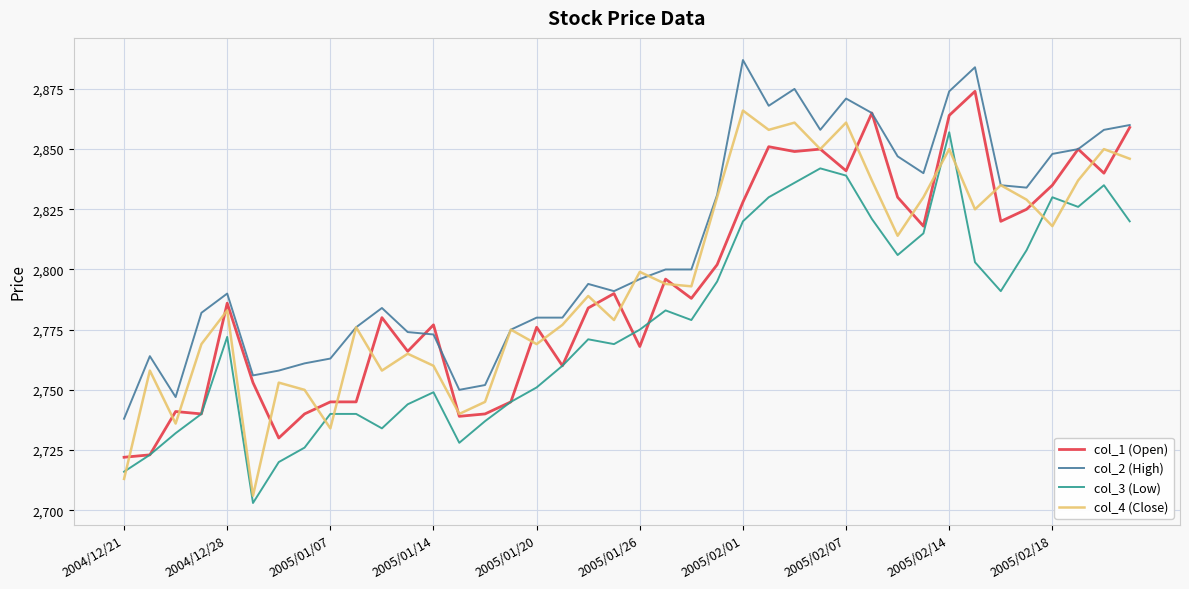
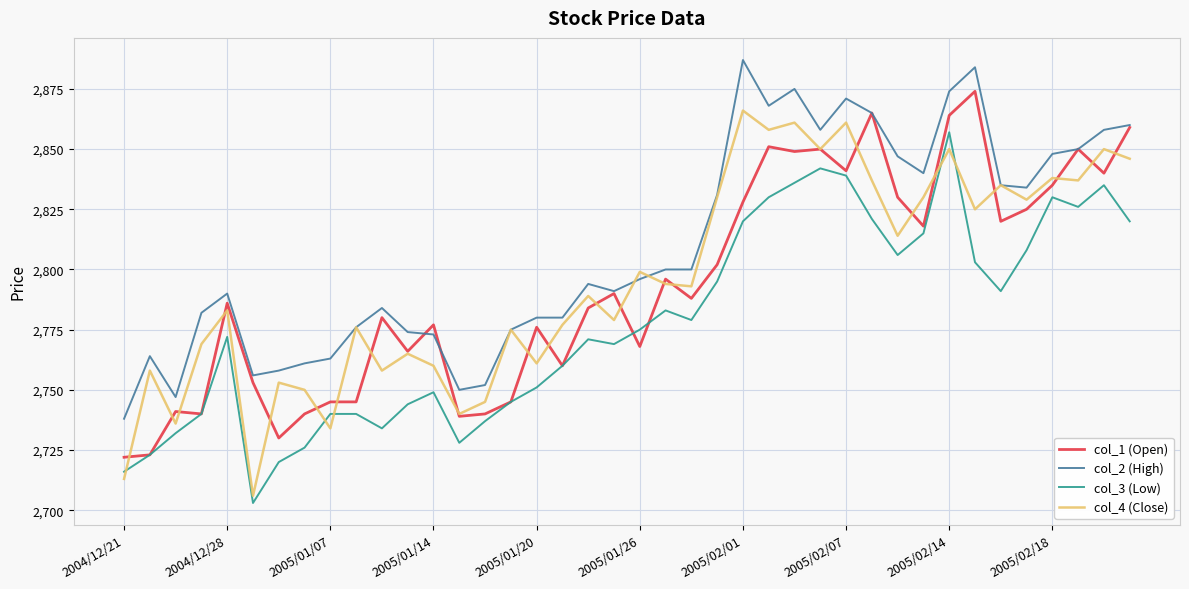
col_4 (Close), 2005/01/20: 2,769 -> 2,761
col_4 (Close), 2005/02/18: 2,818 -> 2,838
